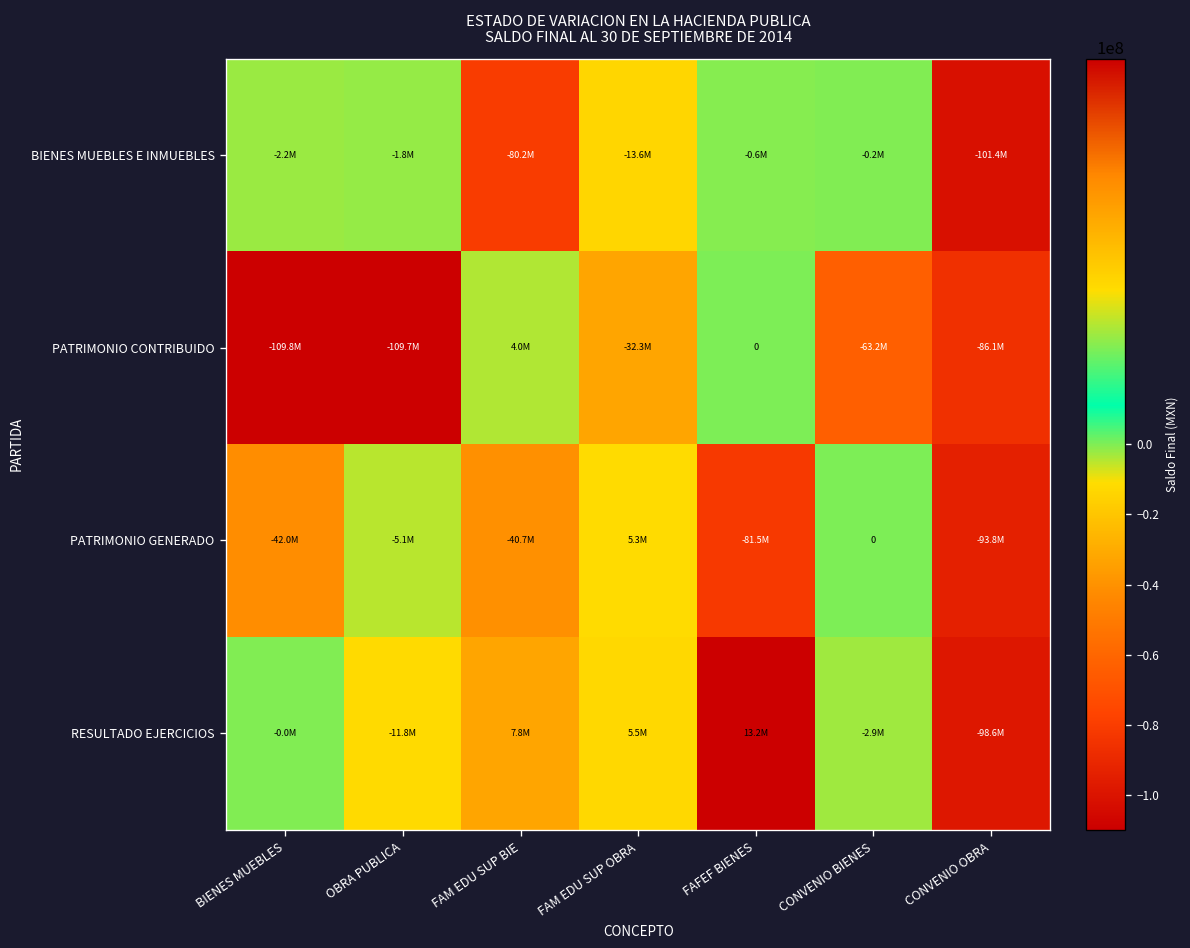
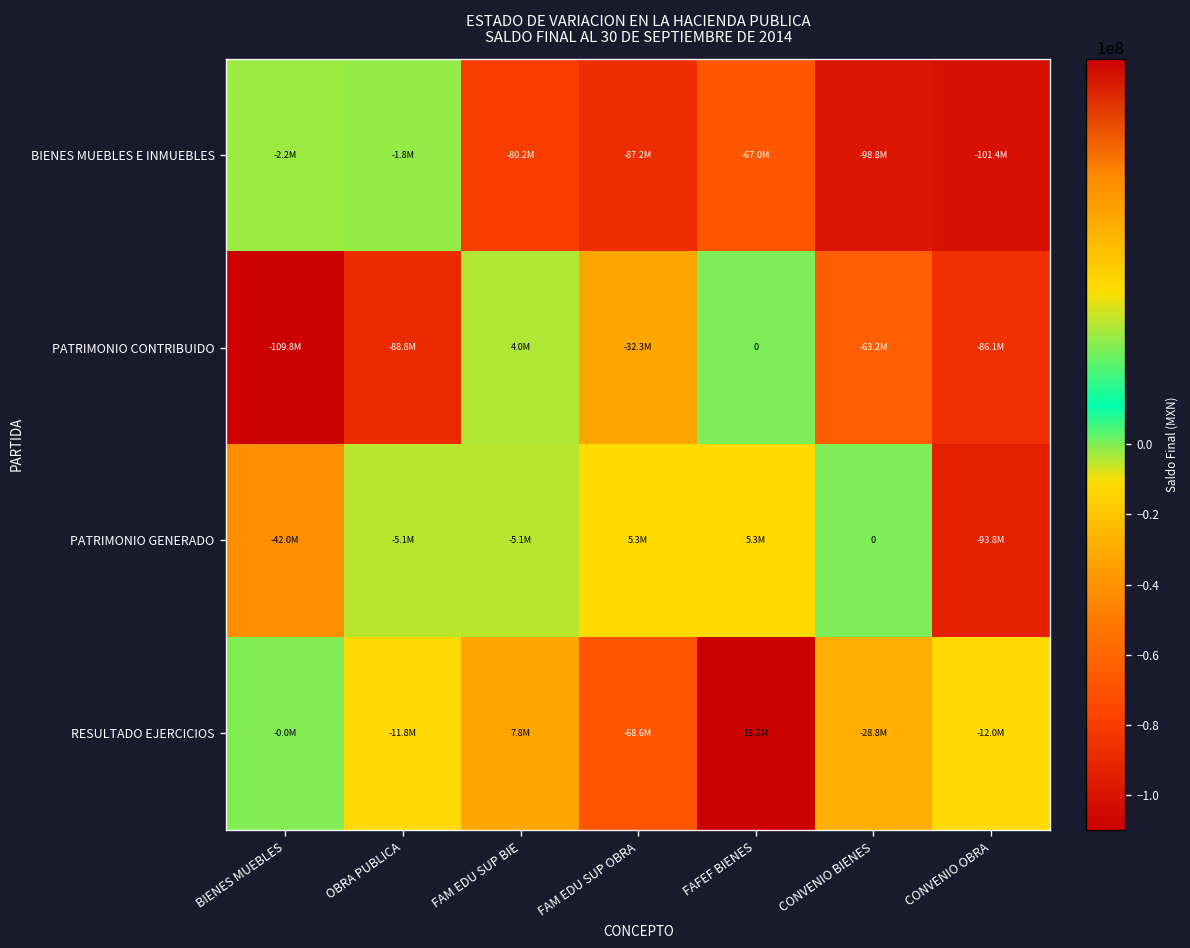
BIENES MUEBLES E INMUEBLES, FAM EDU SUP OBRA: -13.6M -> -87.2M
BIENES MUEBLES E INMUEBLES, FAFEF BIENES: -0.6M -> -67.0M
BIENES MUEBLES E INMUEBLES, CONVENIO BIENES: -0.2M -> -98.8M
PATRIMONIO CONTRIBUIDO, OBRA PUBLICA: -109.7M -> -88.8M
PATRIMONIO GENERADO, FAM EDU SUP BIE: -40.7M -> -5.1M
PATRIMONIO GENERADO, FAFEF BIENES: -81.5M -> 5.3M
RESULTADO EJERCICIOS, FAM EDU SUP OBRA: 5.5M -> -68.6M
RESULTADO EJERCICIOS, CONVENIO BIENES: -2.9M -> -28.8M
RESULTADO EJERCICIOS, CONVENIO OBRA: -98.6M -> -12.0M
